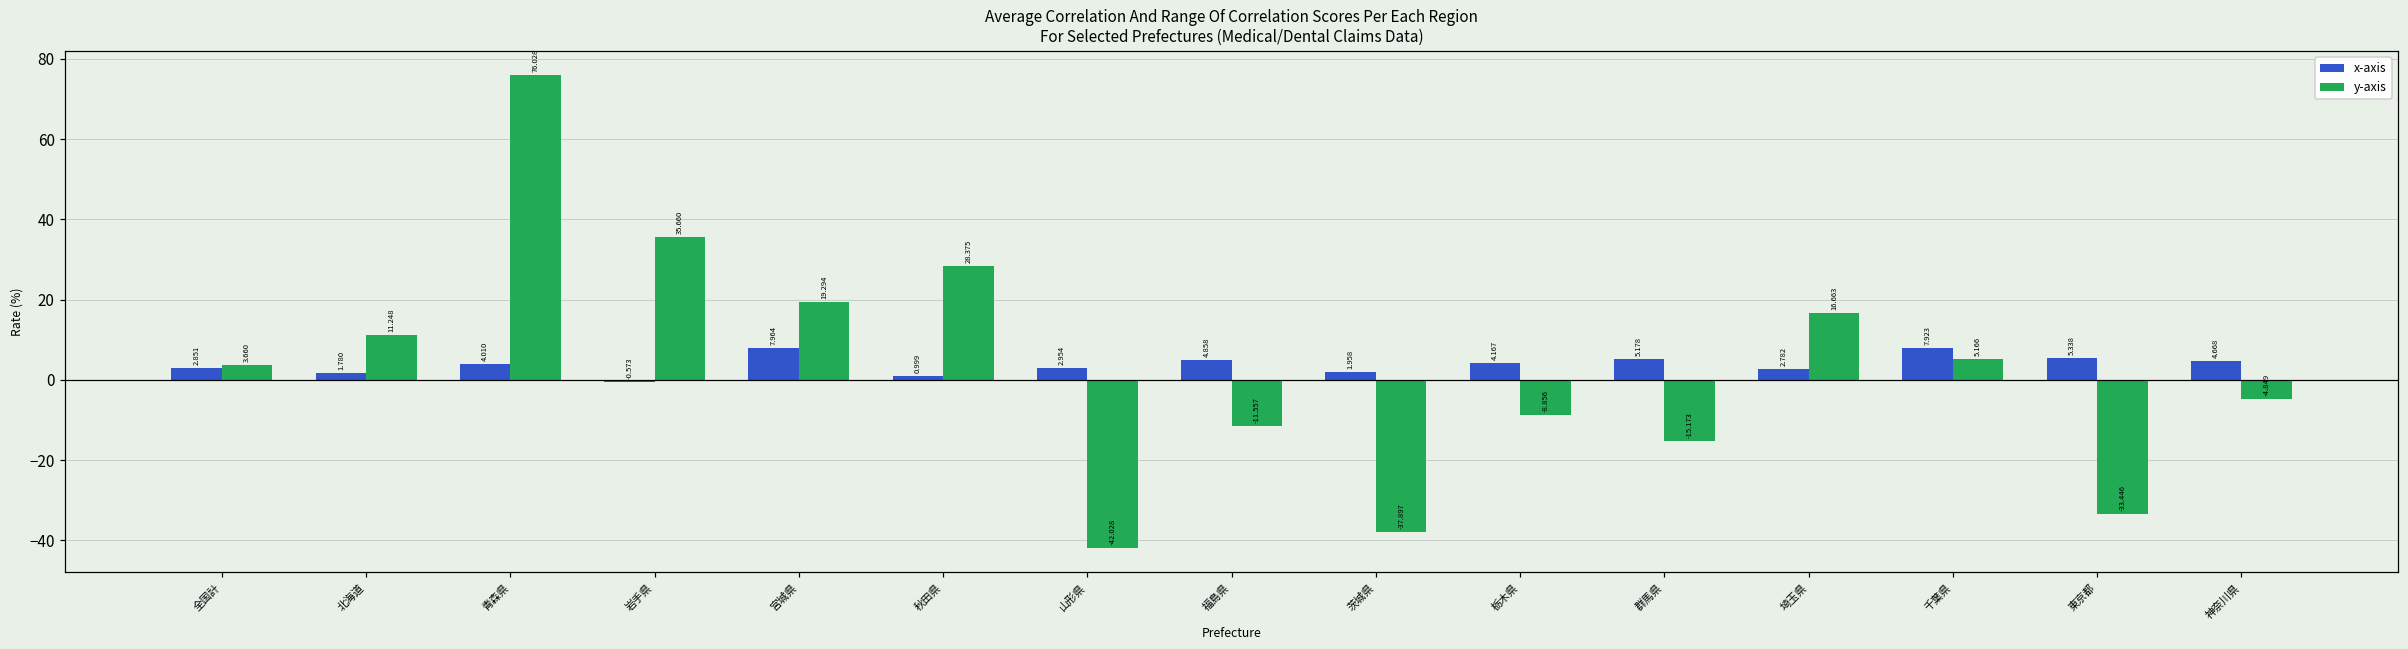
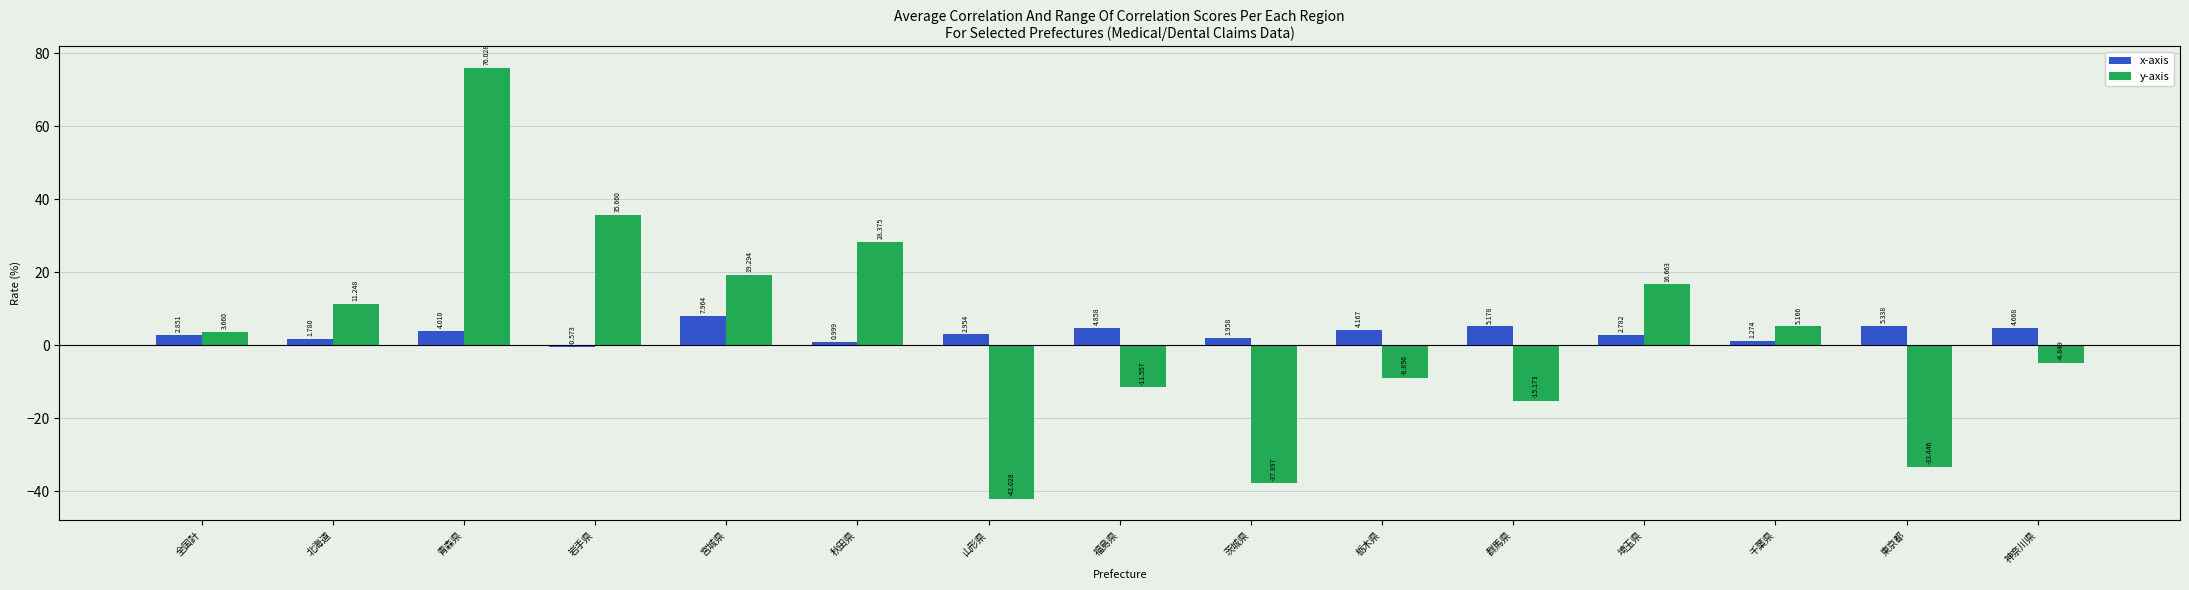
x-axis, 千葉県: 7.923 -> 1.274
